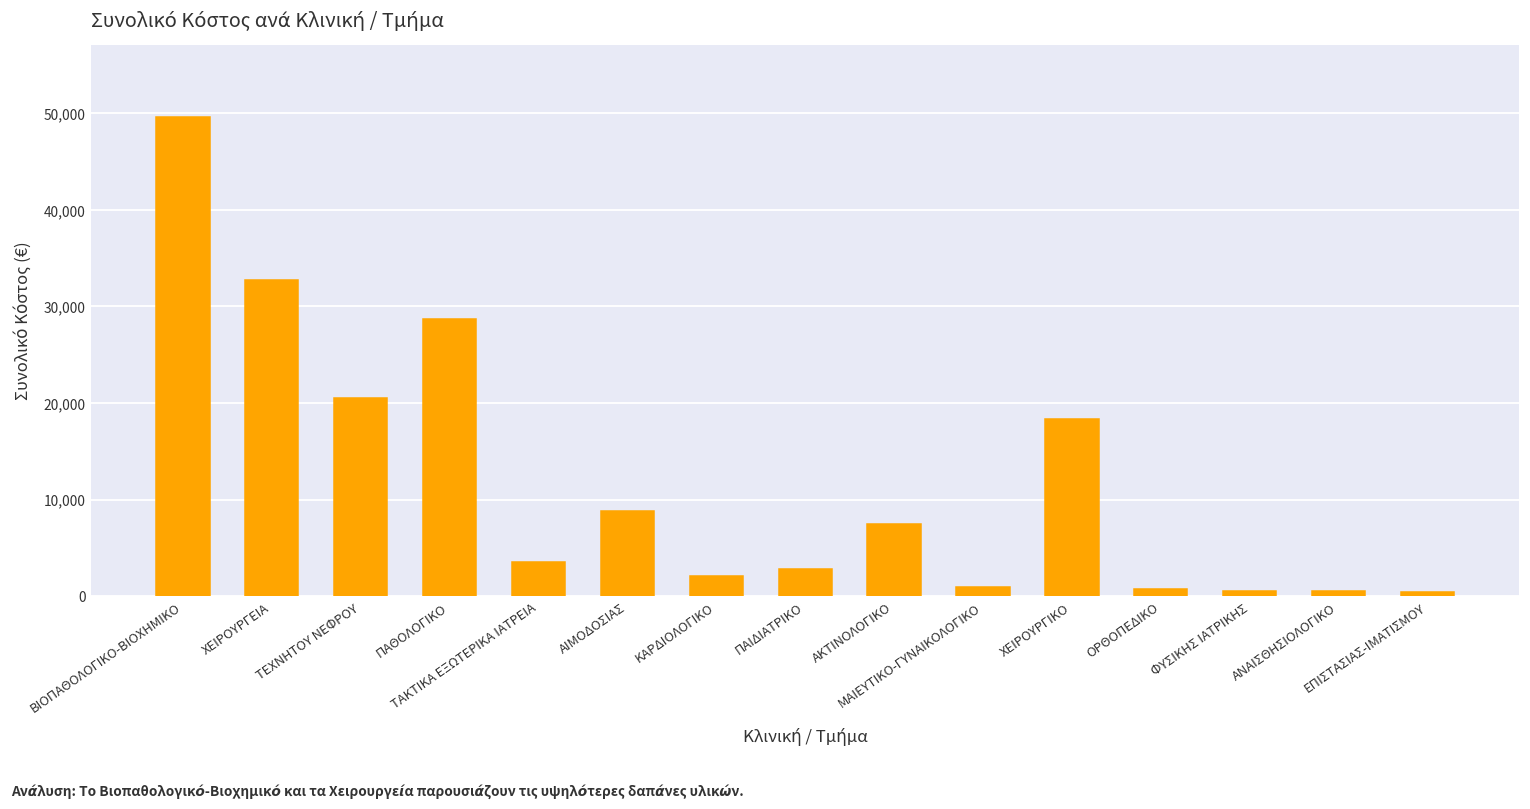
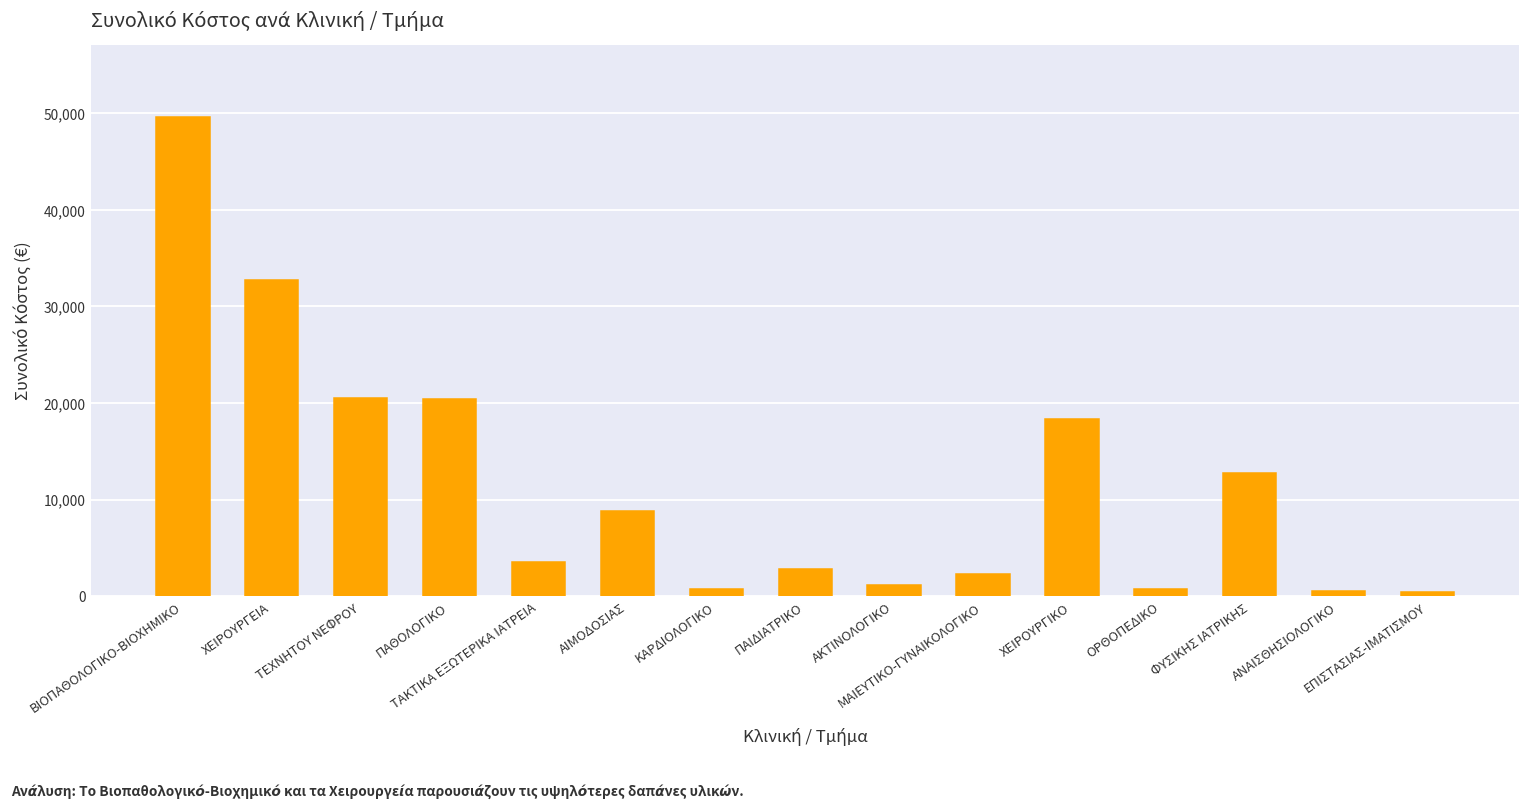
ΠΑΘΟΛΟΓΙΚΟ: 29,000 -> 20,000
ΚΑΡΔΙΟΛΟΓΙΚΟ: 2,000 -> 1,000
ΑΚΤΙΝΟΛΟΓΙΚΟ: 7,000 -> 1,000
ΜΑΙΕΥΤΙΚΟ-ΓΥΝΑΙΚΟΛΟΓΙΚΟ: 1,000 -> 2,000
ΦΥΣΙΚΗΣ ΙΑΤΡΙΚΗΣ: 1,000 -> 13,000
